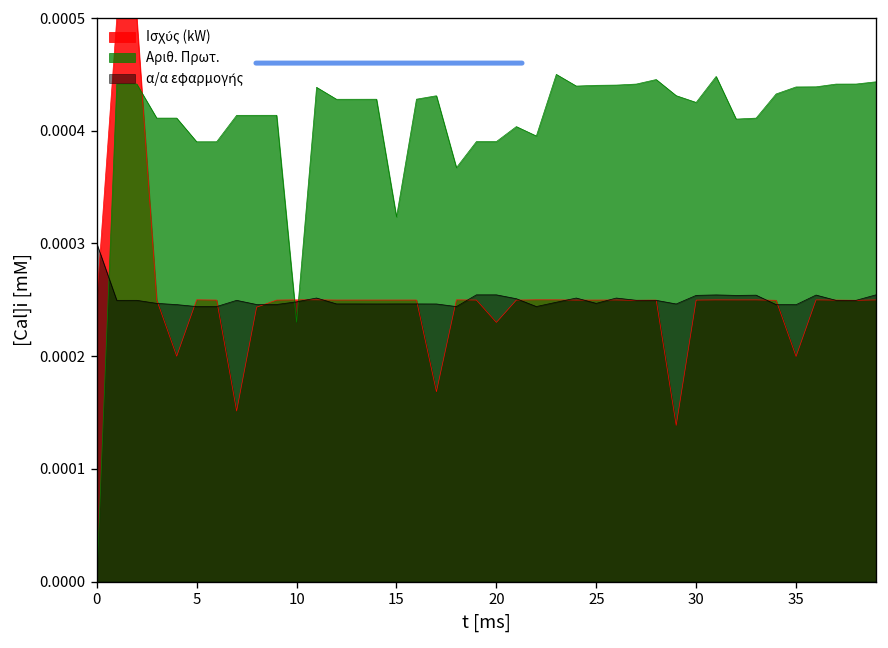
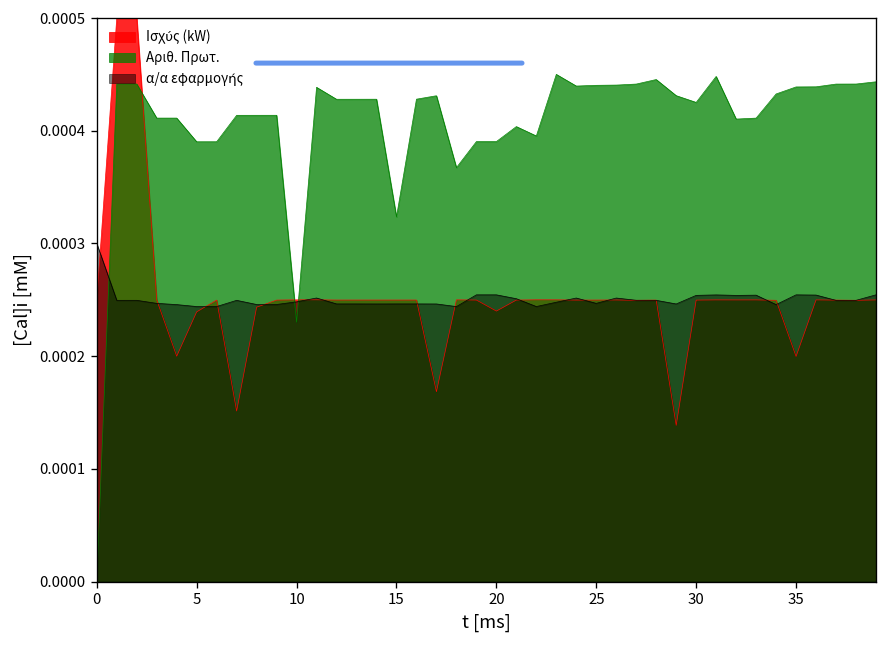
Ισχύς (kW), 5: 0.00025 -> 0.00024
Ισχύς (kW), 20: 0.00023 -> 0.00024
α/α εφαρμογής, 35: 0.000246 -> 0.000254
